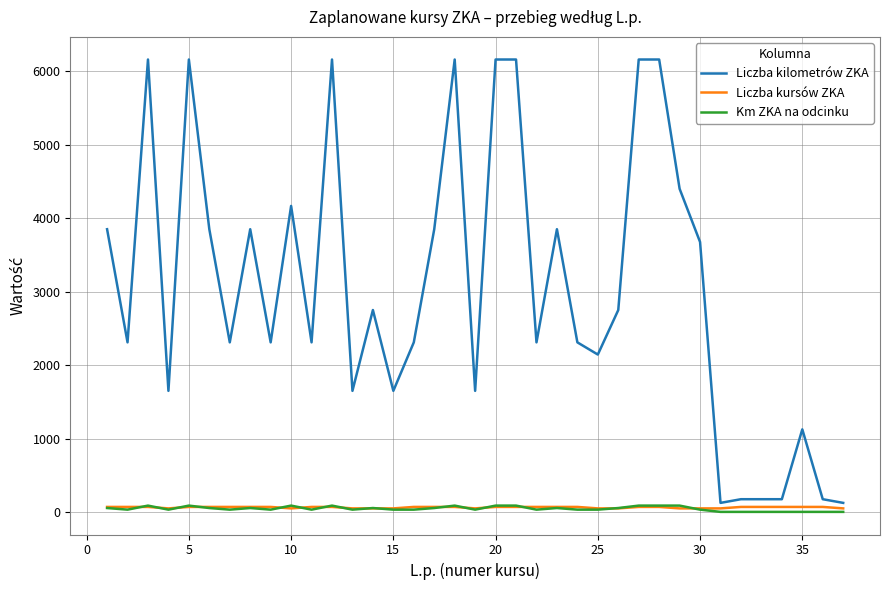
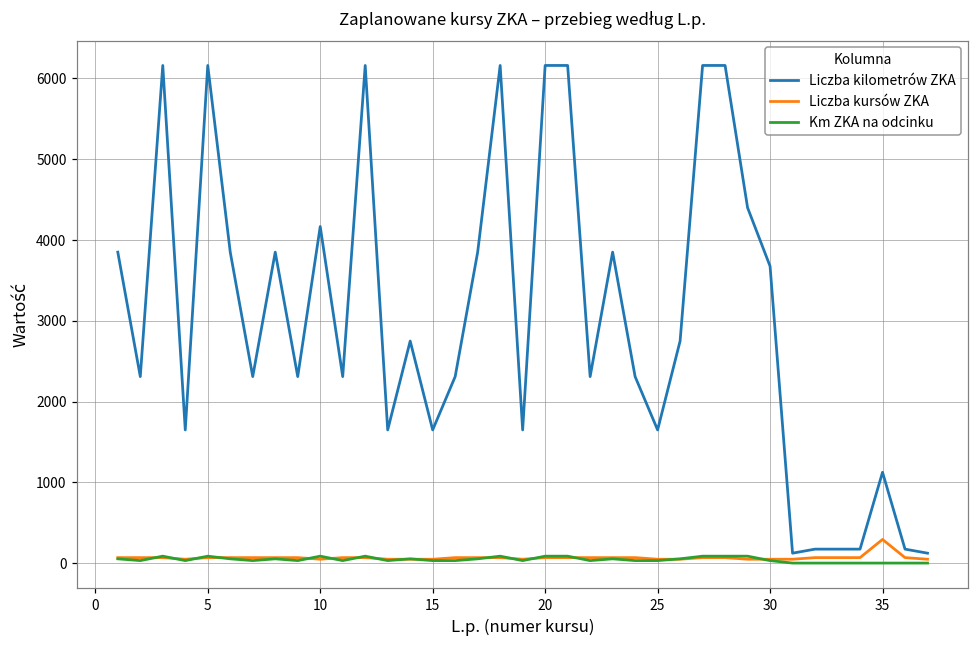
Liczba kilometrów ZKA, 25: 2100 -> 1700
Liczba kursów ZKA, 35: 100 -> 300
